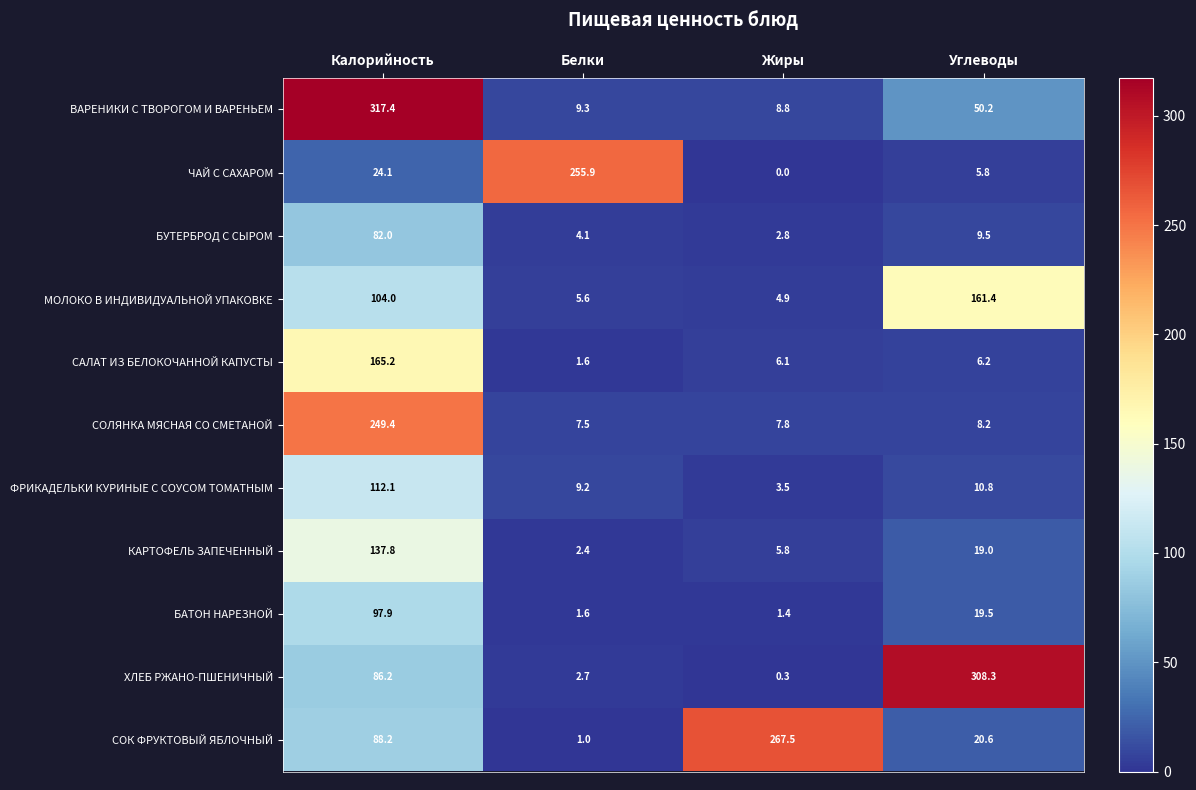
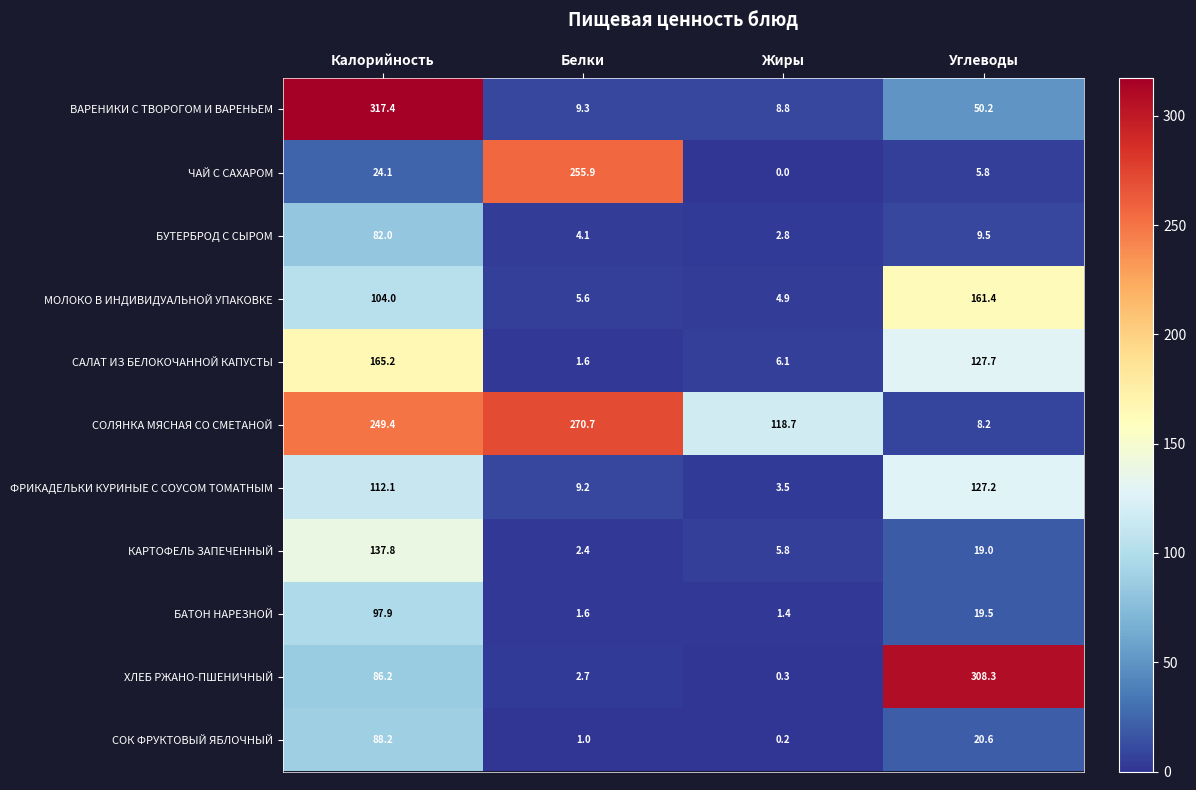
САЛАТ ИЗ БЕЛОКОЧАННОЙ КАПУСТЫ, Углеводы: 6.2 -> 127.7
СОЛЯНКА МЯСНАЯ СО СМЕТАНОЙ, Белки: 7.5 -> 270.7
СОЛЯНКА МЯСНАЯ СО СМЕТАНОЙ, Жиры: 7.8 -> 118.7
ФРИКАДЕЛЬКИ КУРИНЫЕ С СОУСОМ ТОМАТНЫМ, Углеводы: 10.8 -> 127.2
СОК ФРУКТОВЫЙ ЯБЛОЧНЫЙ, Жиры: 267.5 -> 0.2
